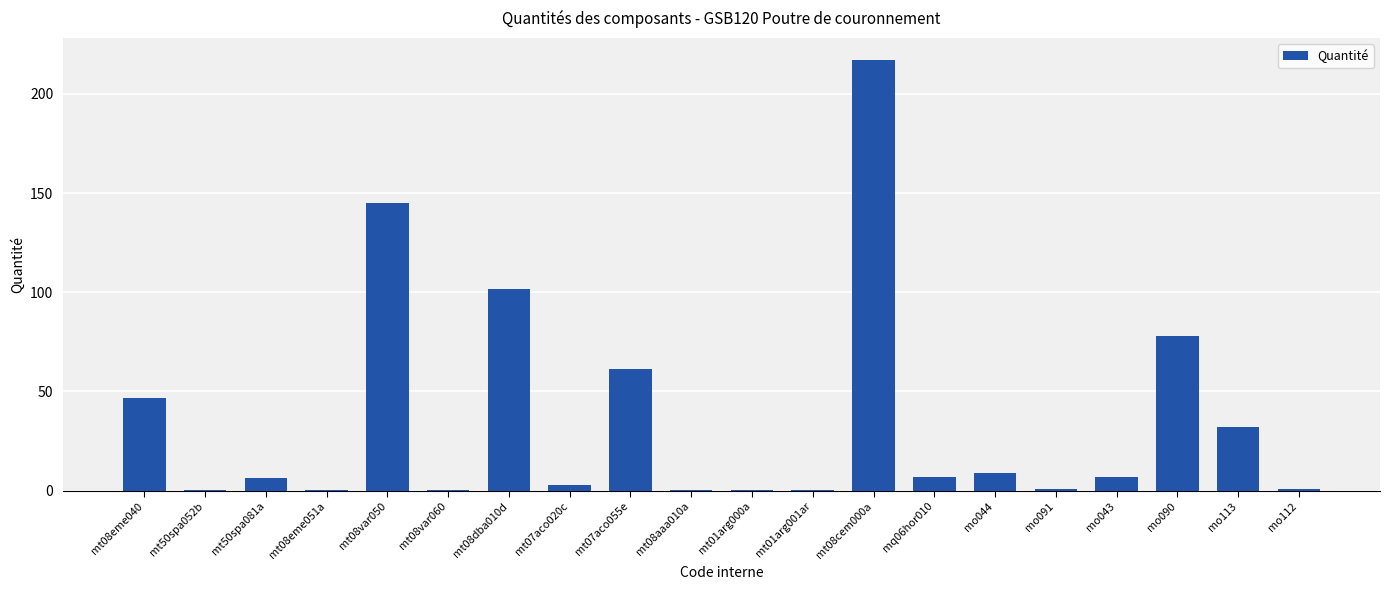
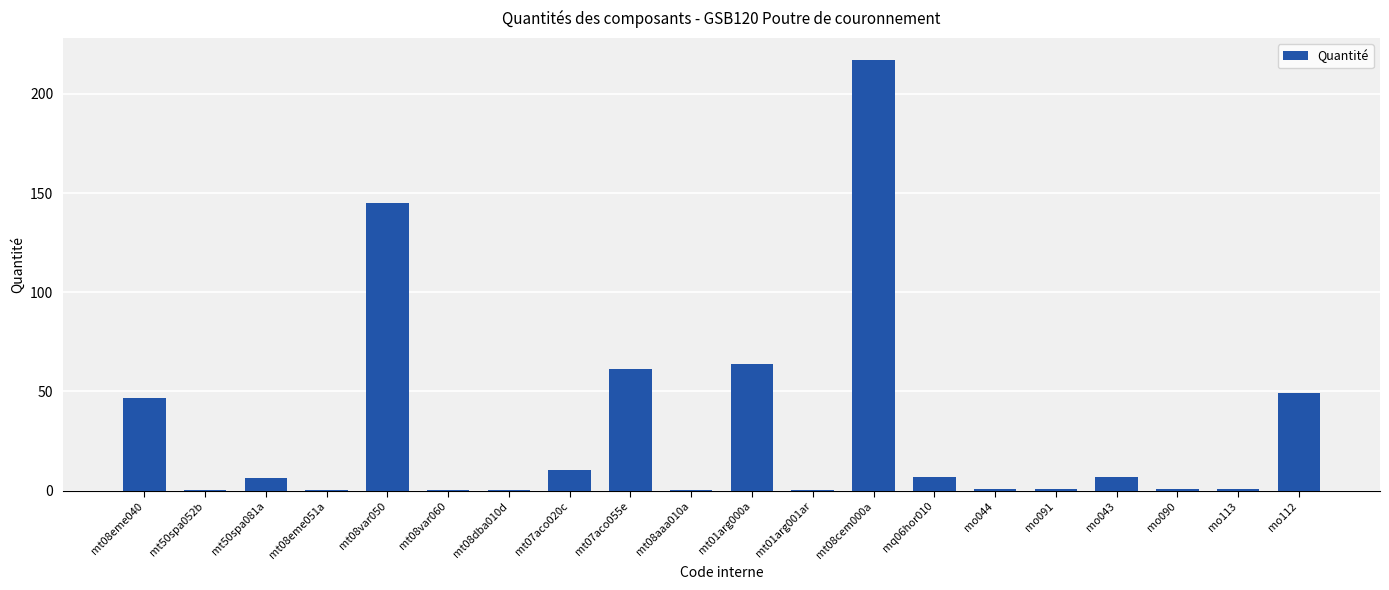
mt08dba010d: 102 -> 0
mt07aco020c: 3 -> 10
mt01arg000a: 0 -> 64
mo044: 9 -> 1
mo090: 78 -> 1
mo113: 32 -> 1
mo112: 1 -> 49
